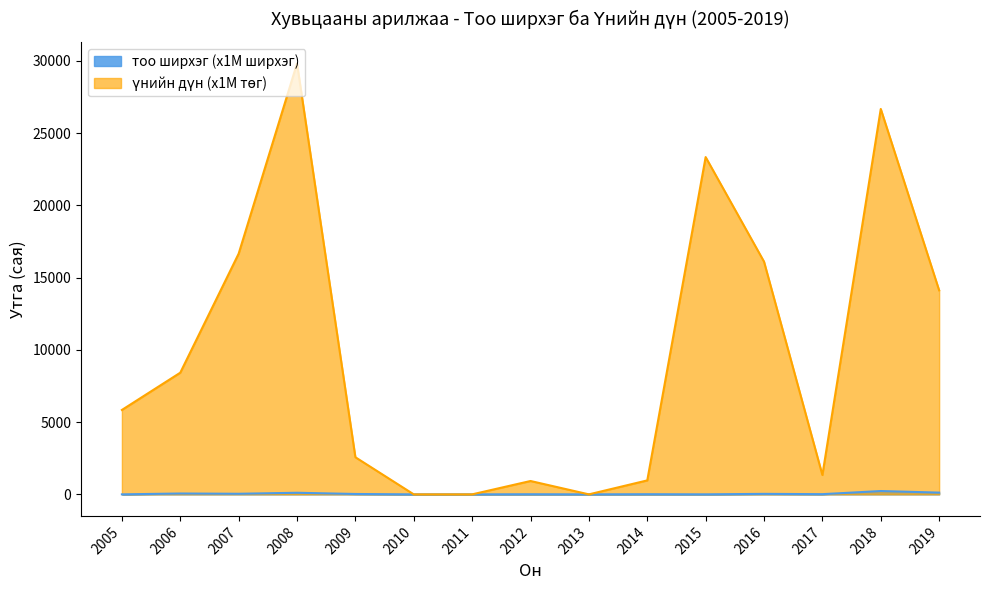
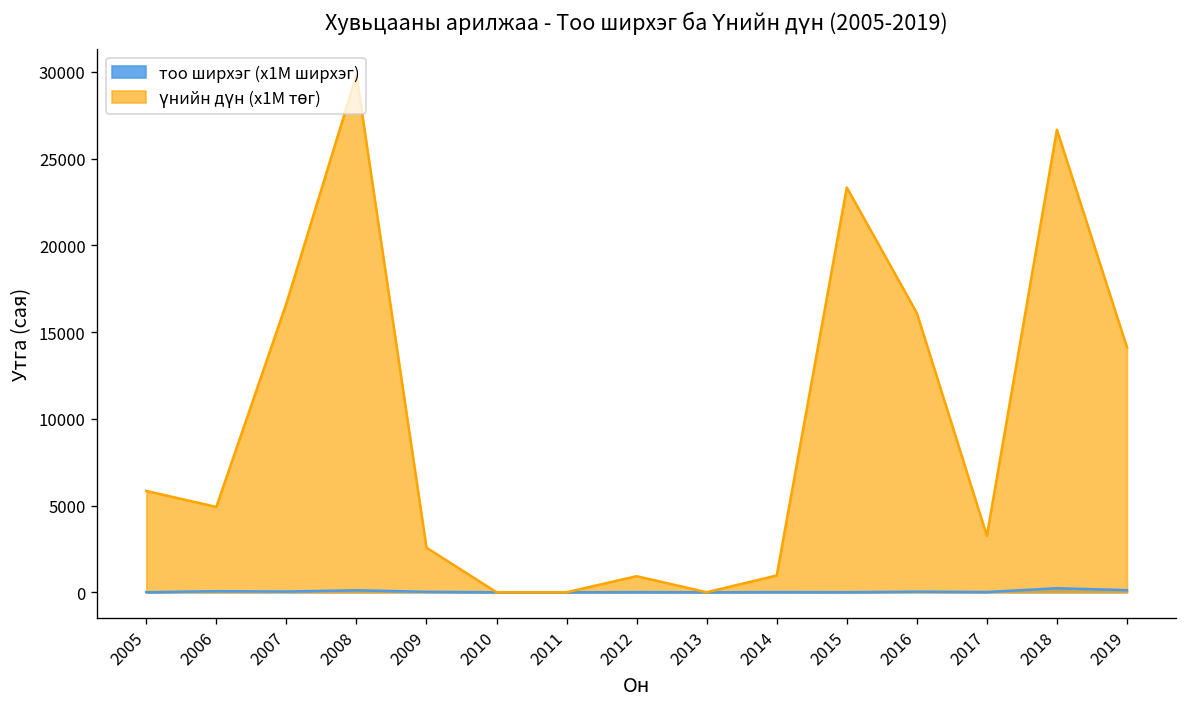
үнийн дүн (x1M төг), 2006: 8400 -> 4900
үнийн дүн (x1M төг), 2017: 1300 -> 3300
